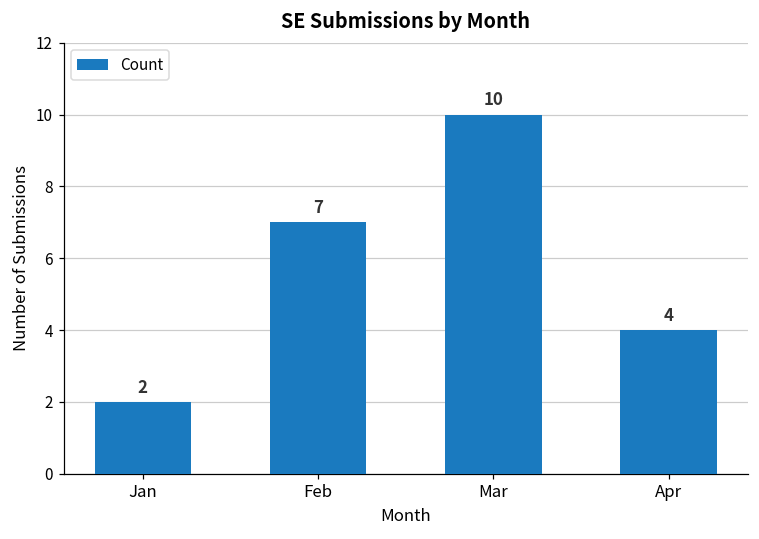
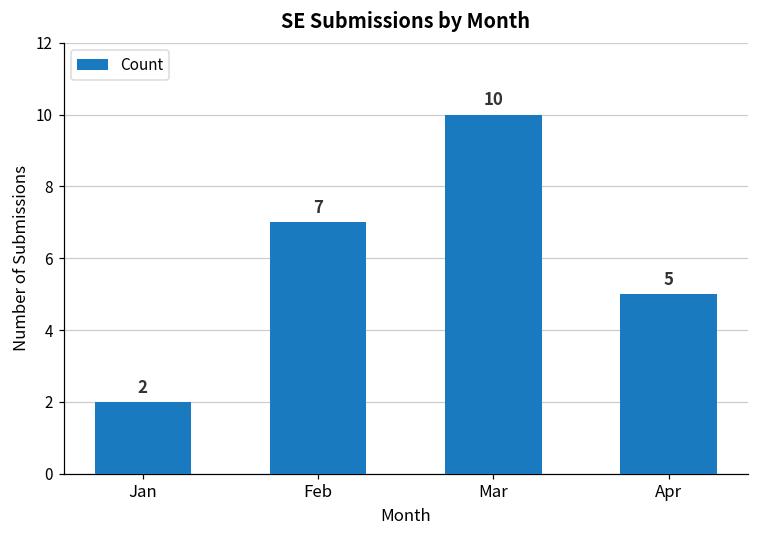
Apr: 4 -> 5
